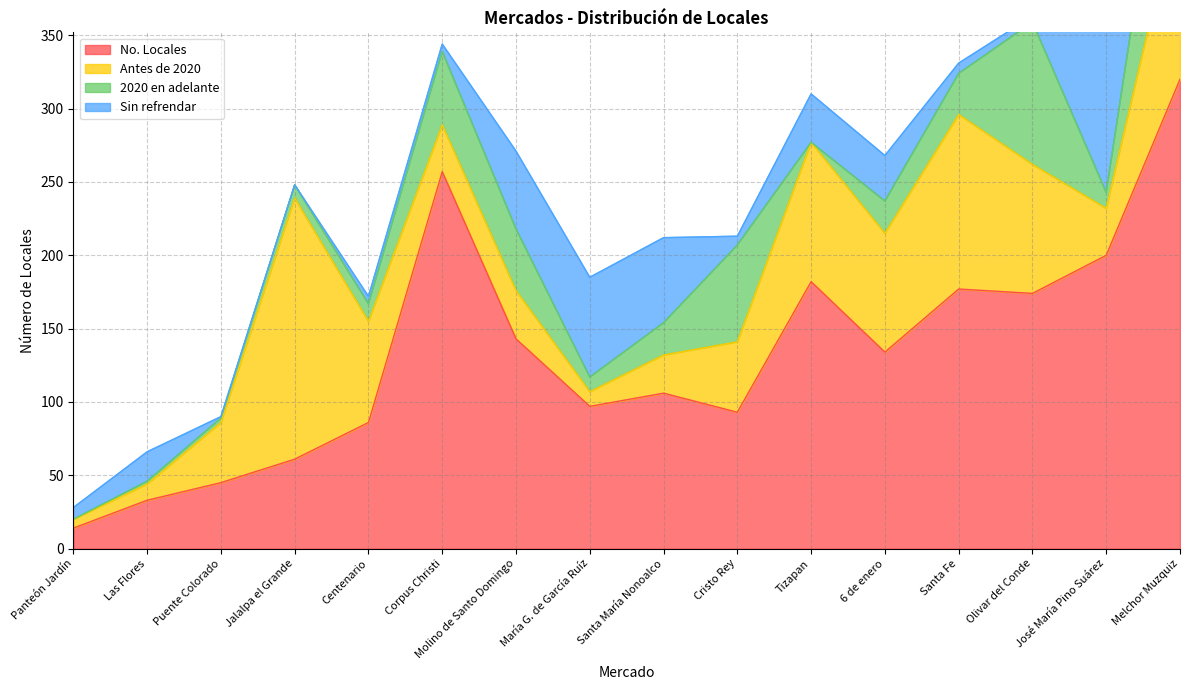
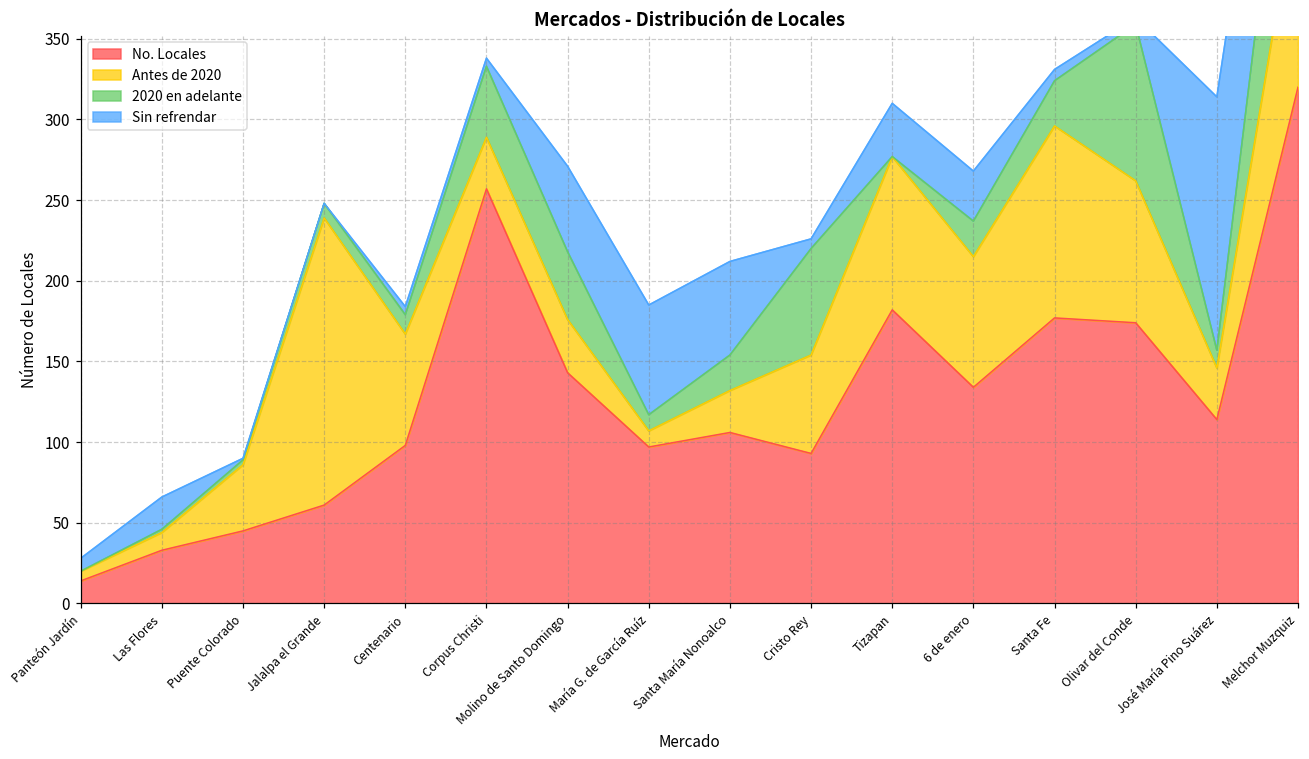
No. Locales, Centenario: 86 -> 98
2020 en adelante, Corpus Christi: 50 -> 44
Antes de 2020, Cristo Rey: 48 -> 61
No. Locales, José María Pino Suárez: 200 -> 114
